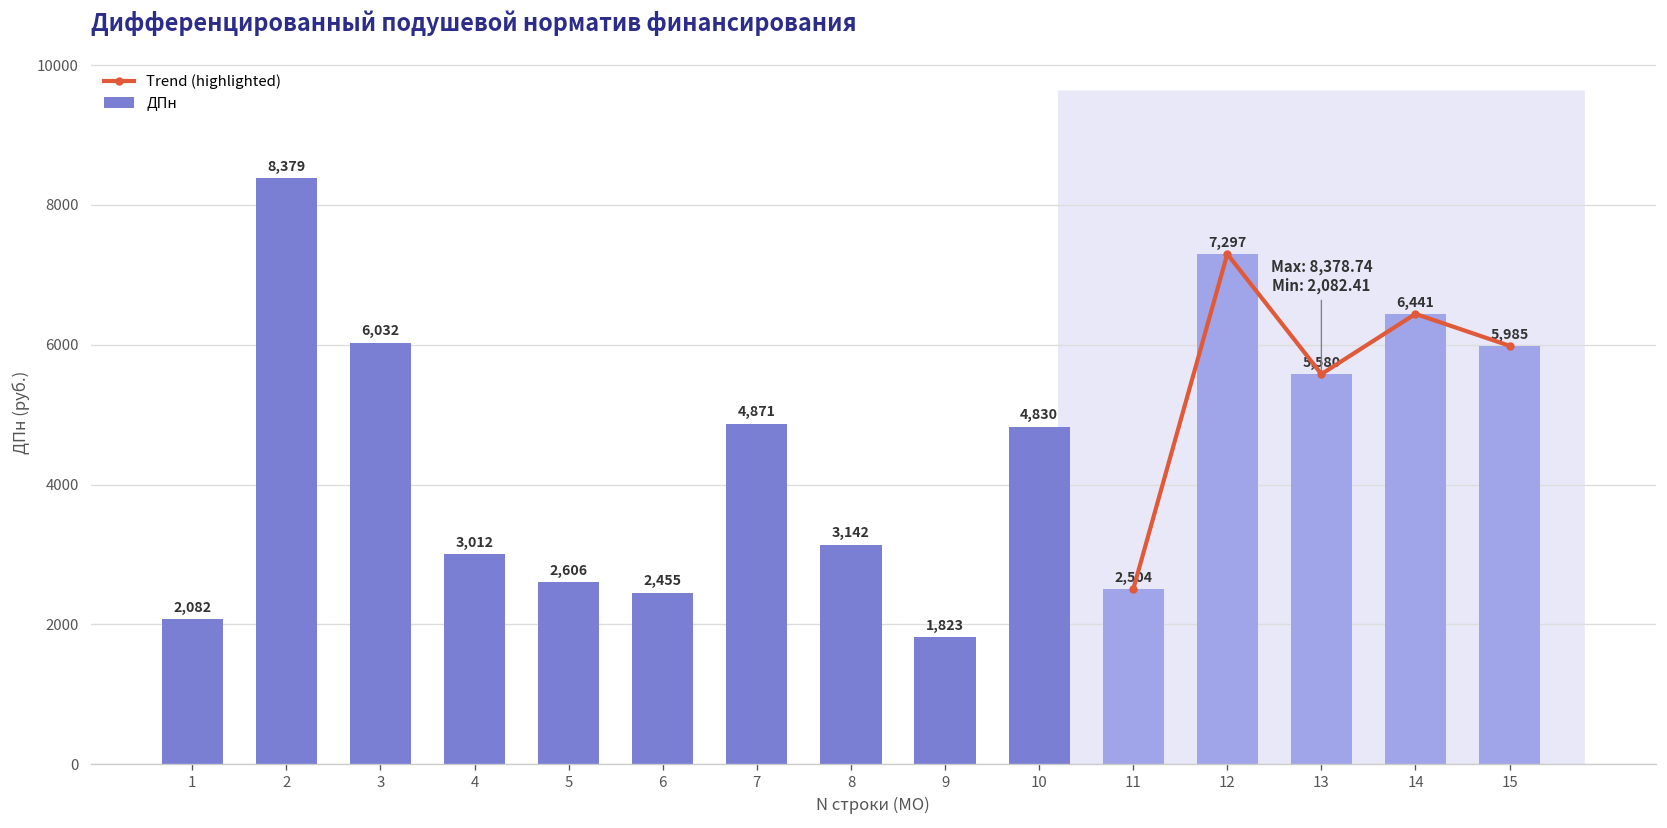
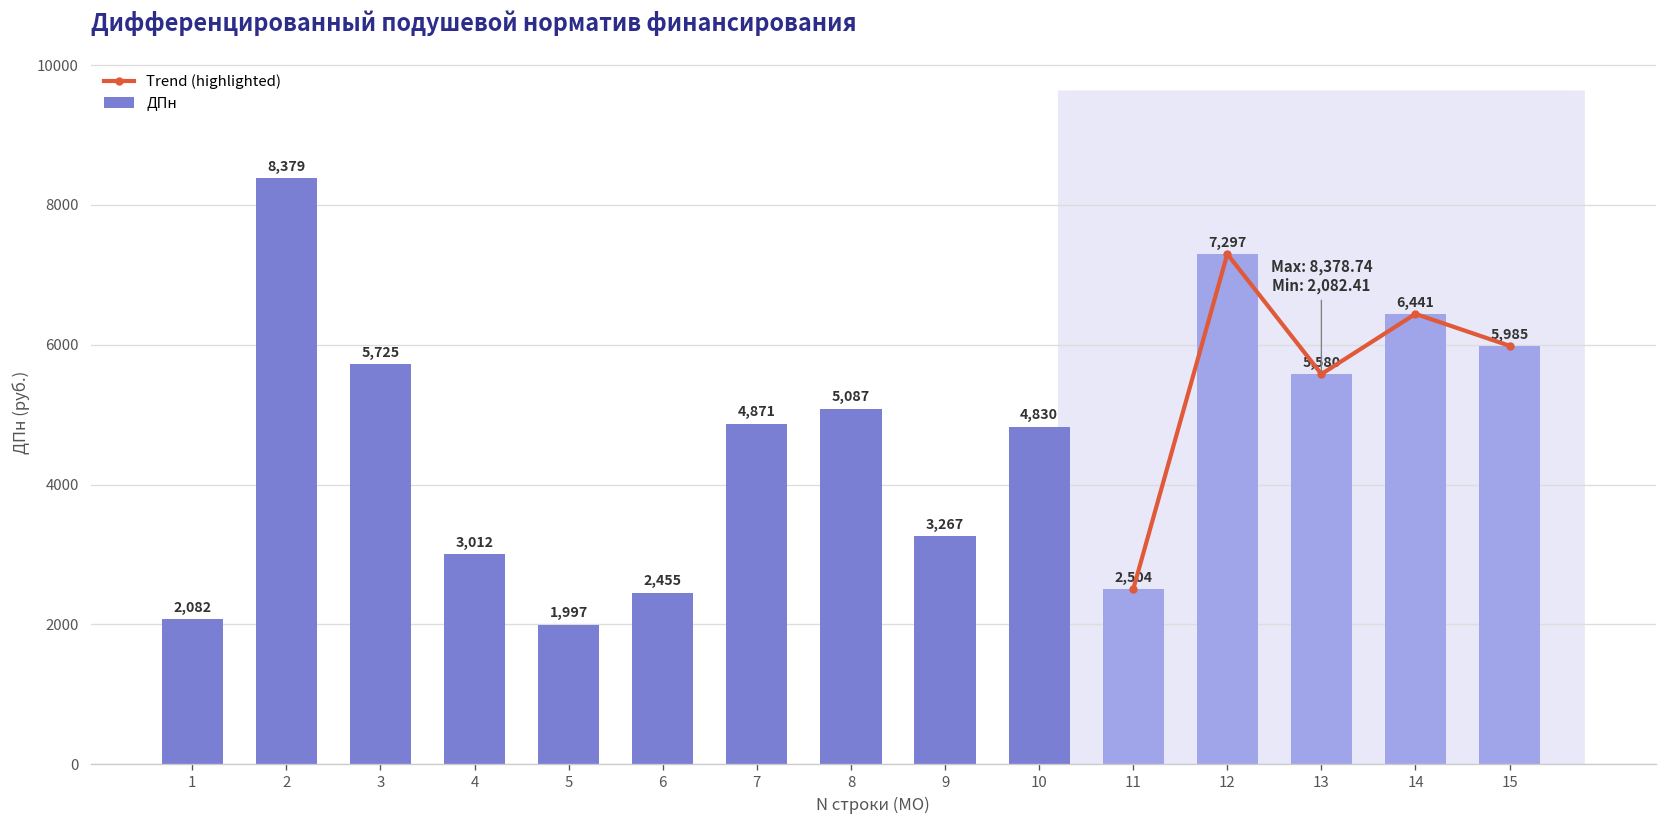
ДПн, 3: 6,032 -> 5,725
ДПн, 5: 2,606 -> 1,997
ДПн, 8: 3,142 -> 5,087
ДПн, 9: 1,823 -> 3,267
